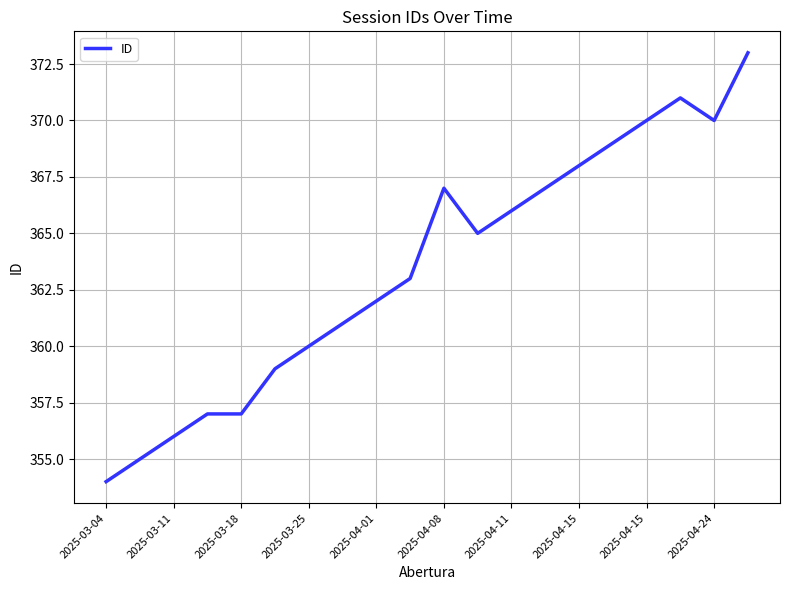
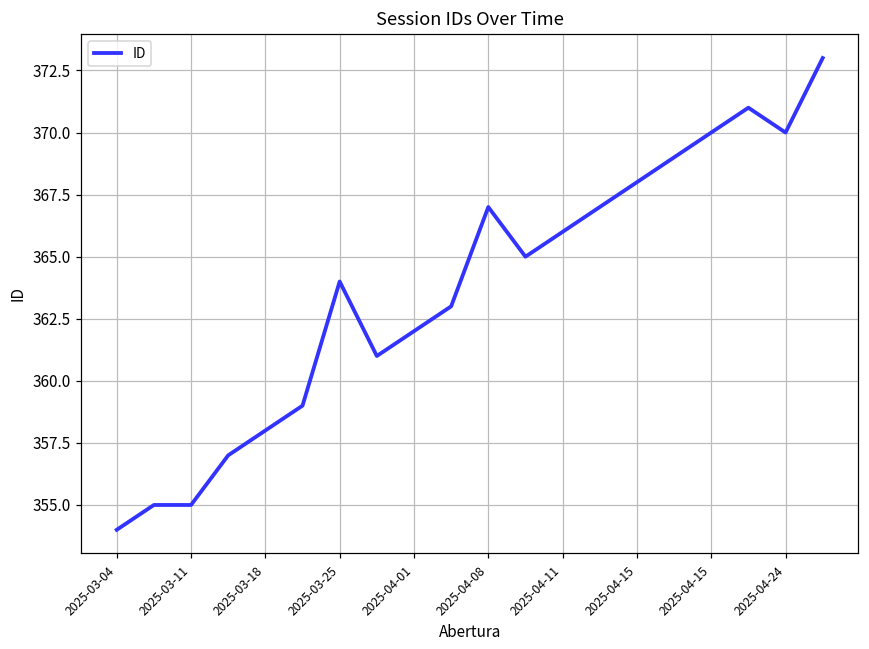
2025-03-11: 356 -> 355
2025-03-18: 357 -> 358
2025-03-25: 360 -> 364
